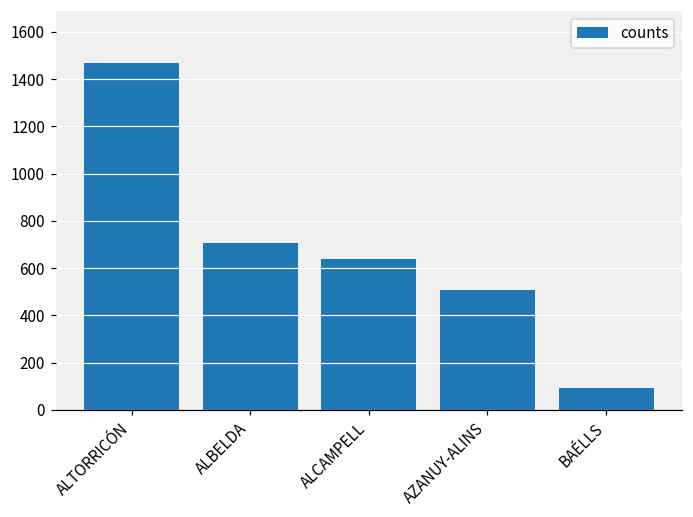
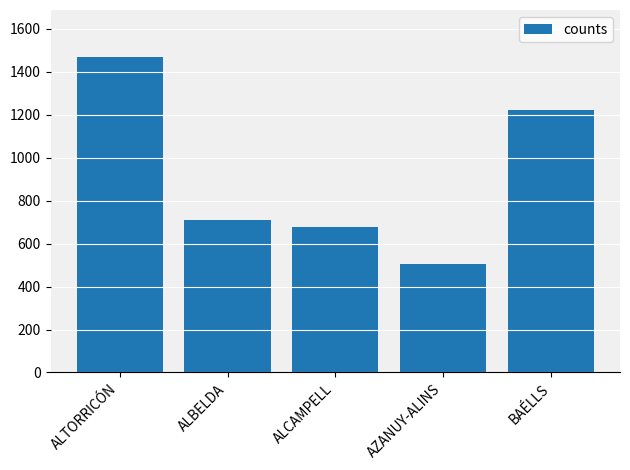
ALCAMPELL: 640 -> 680
BAÉLLS: 90 -> 1220
